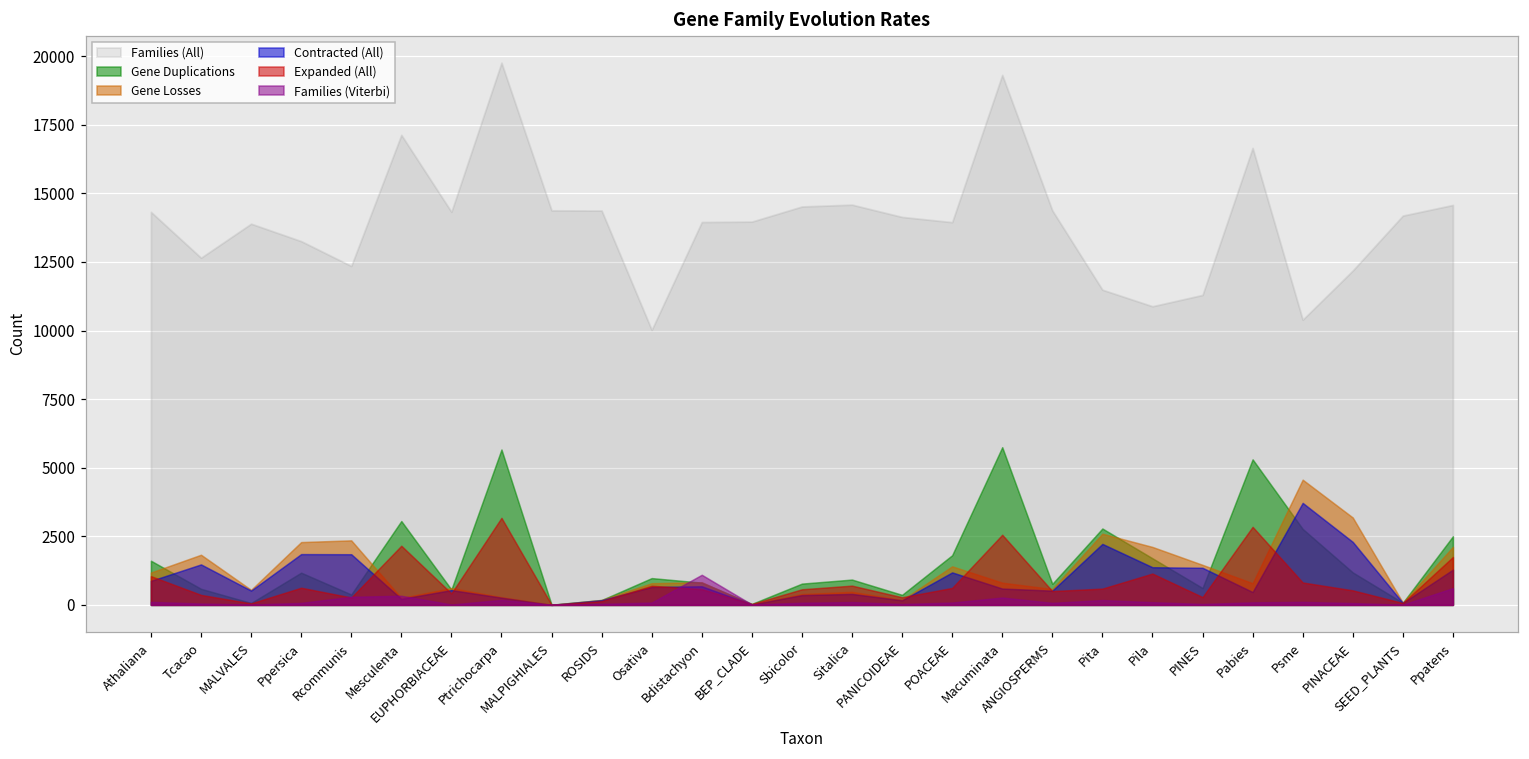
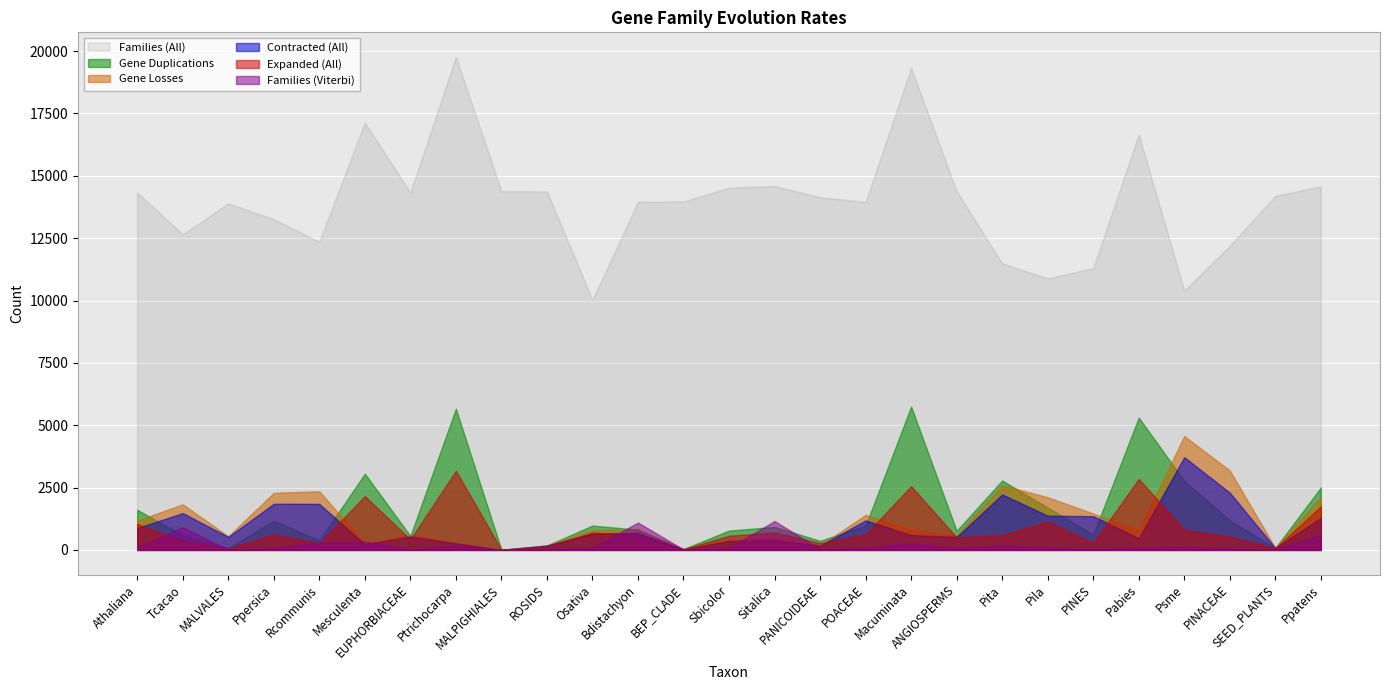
Families (Viterbi), Tcacao: 0 -> 900
Families (Viterbi), Sitalica: 100 -> 1200
Gene Duplications, POACEAE: 1800 -> 1000
